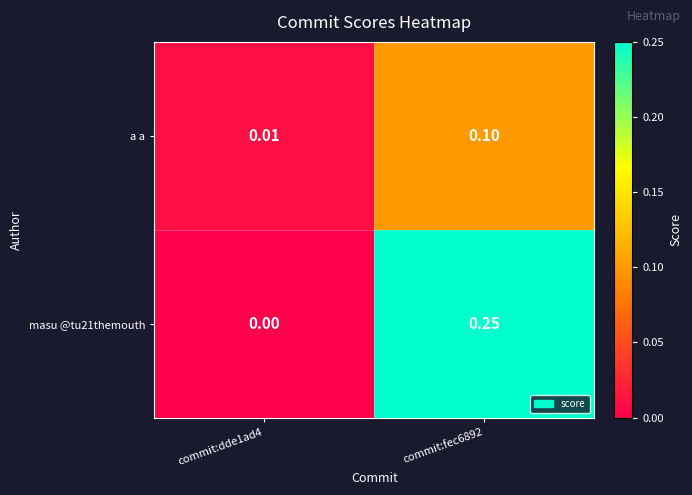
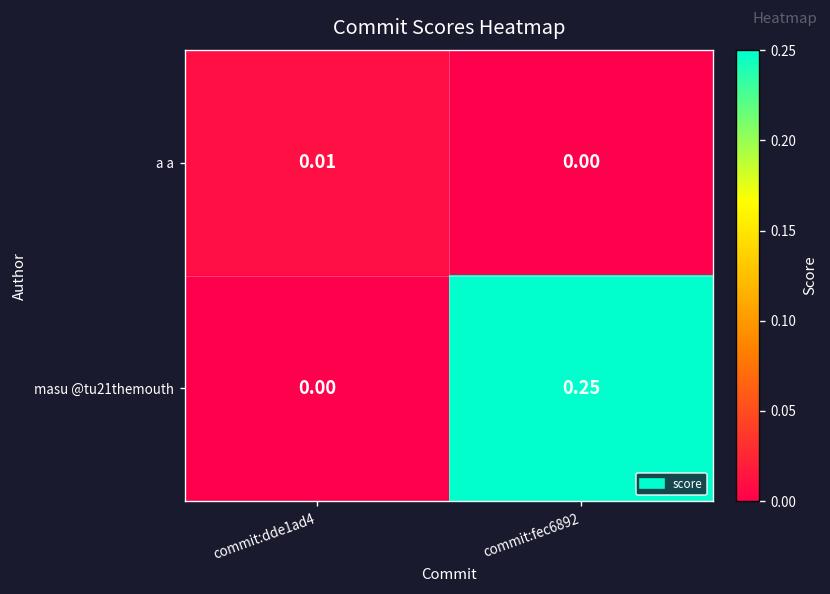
a a, commit:fec6892: 0.10 -> 0.00
